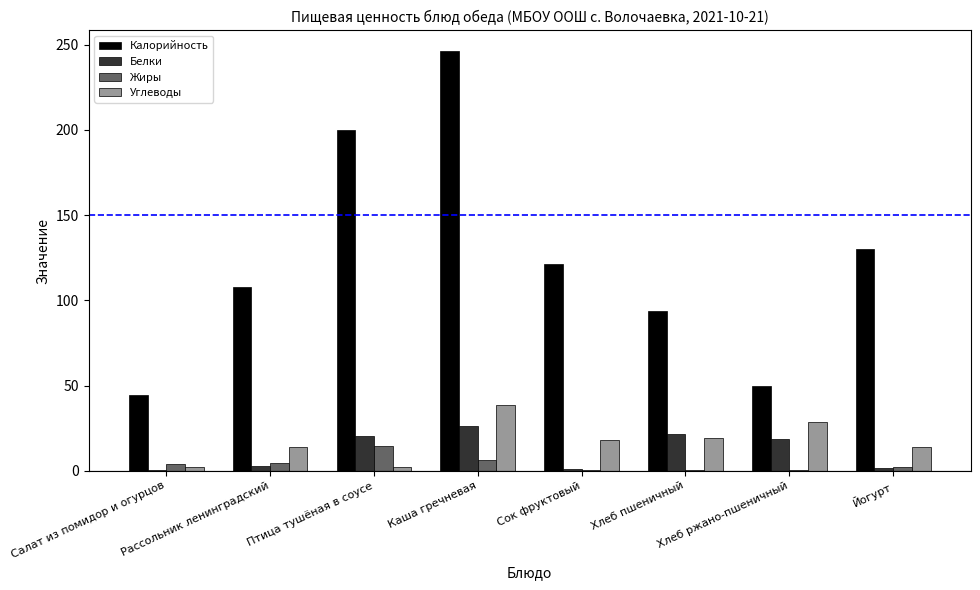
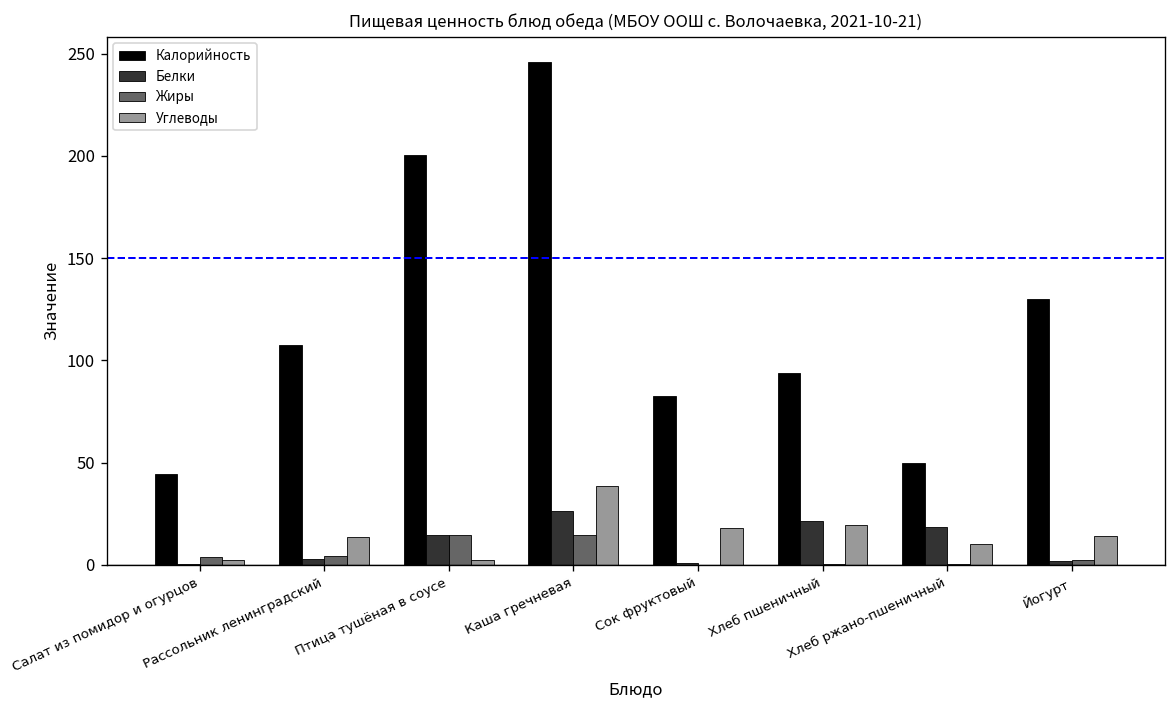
Белки, Птица тушёная в соусе: 21 -> 15
Жиры, Каша гречневая: 7 -> 15
Калорийность, Сок фруктовый: 122 -> 83
Углеводы, Хлеб ржано-пшеничный: 29 -> 10
